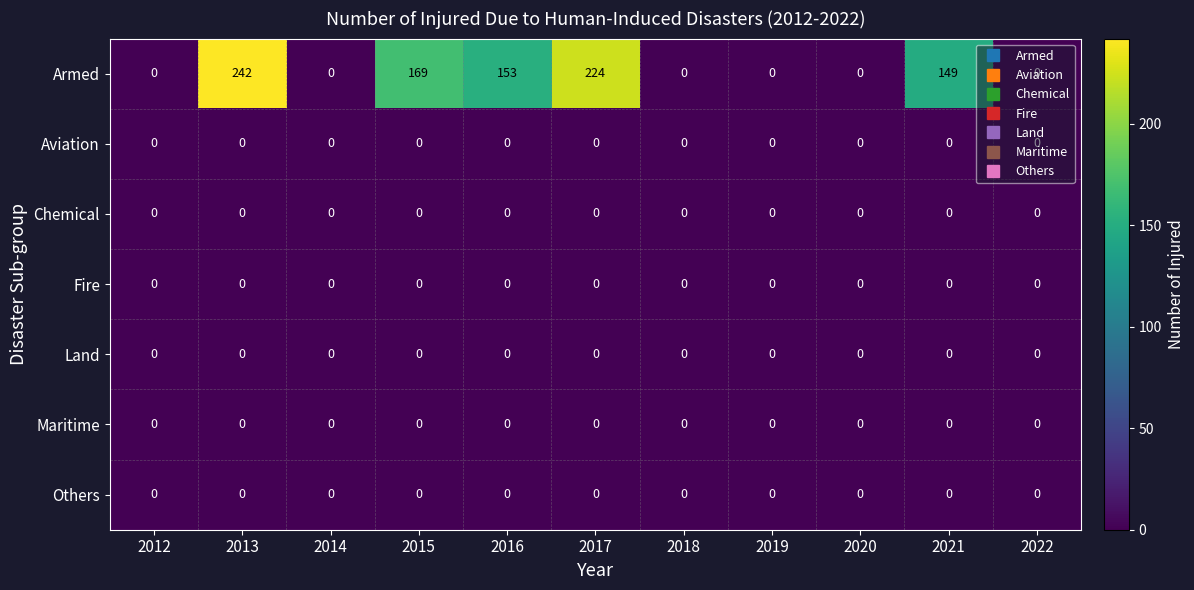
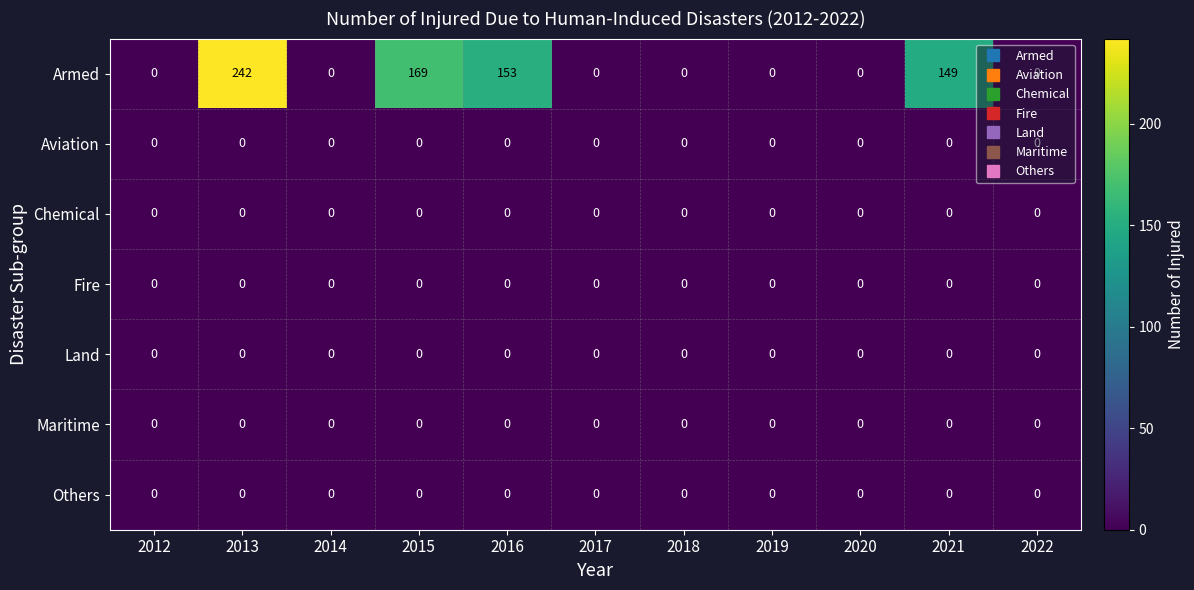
Armed, 2017: 224 -> 0
